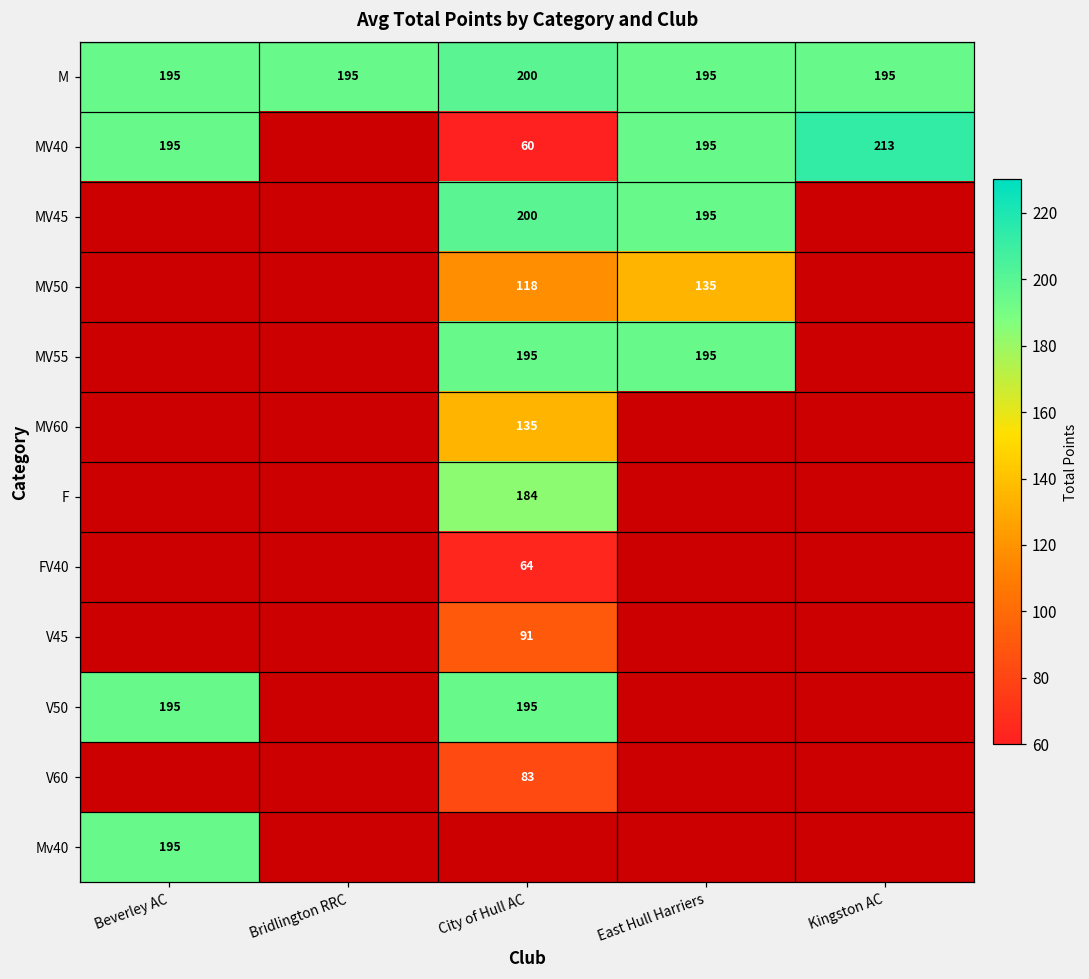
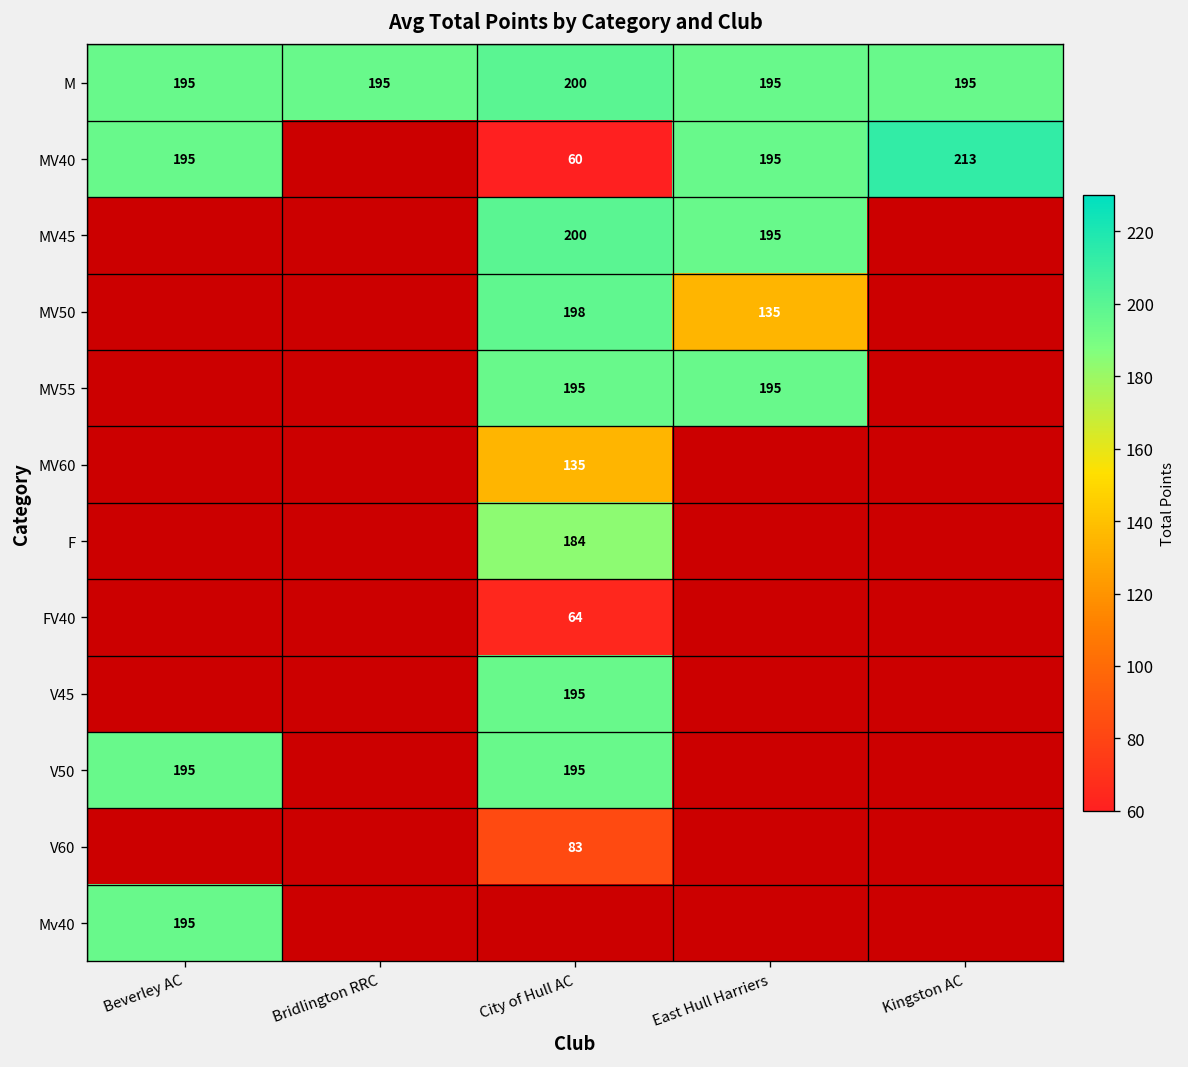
MV50, City of Hull AC: 118 -> 198
V45, City of Hull AC: 91 -> 195
